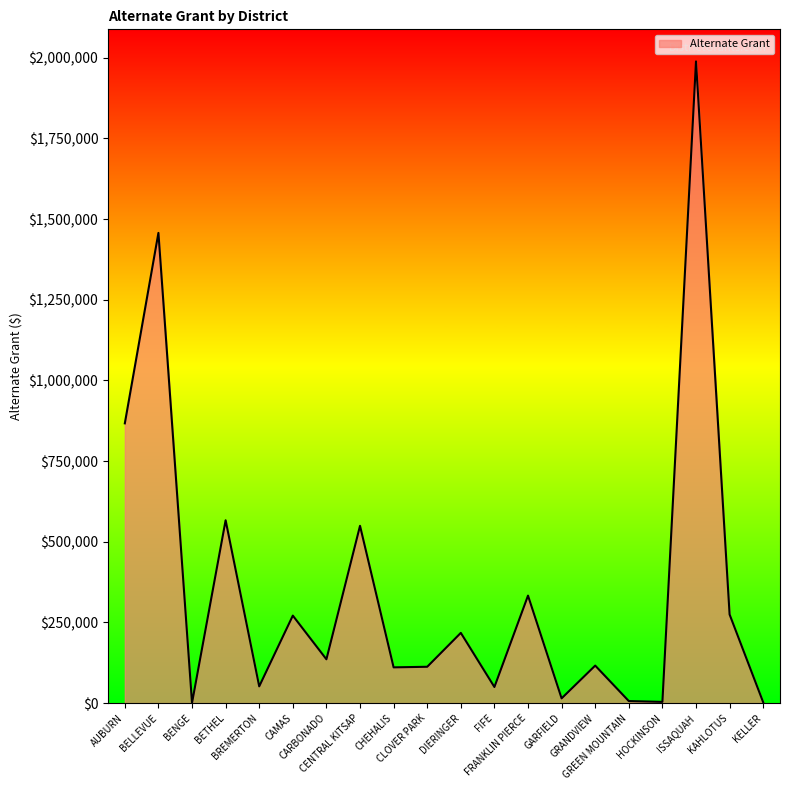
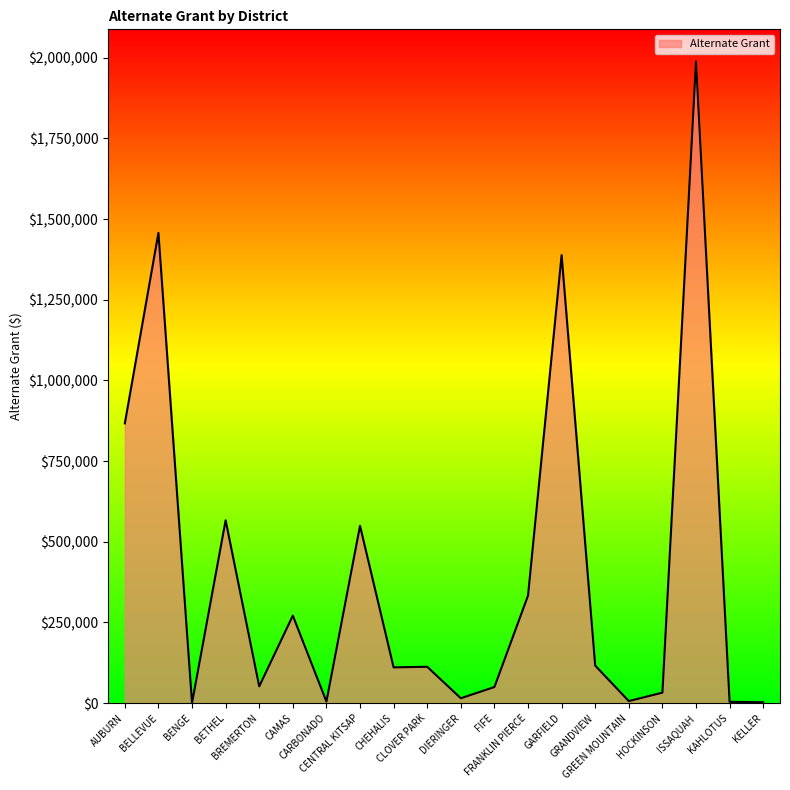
CARBONADO: $140,000 -> $0
DIERINGER: $220,000 -> $20,000
GARFIELD: $10,000 -> $1,390,000
HOCKINSON: $0 -> $30,000
KAHLOTUS: $270,000 -> $0
